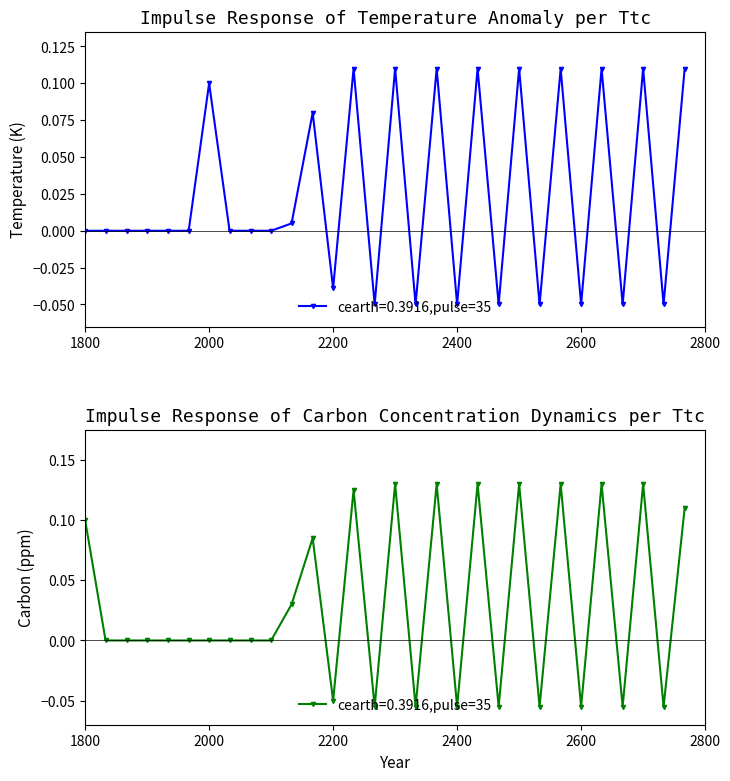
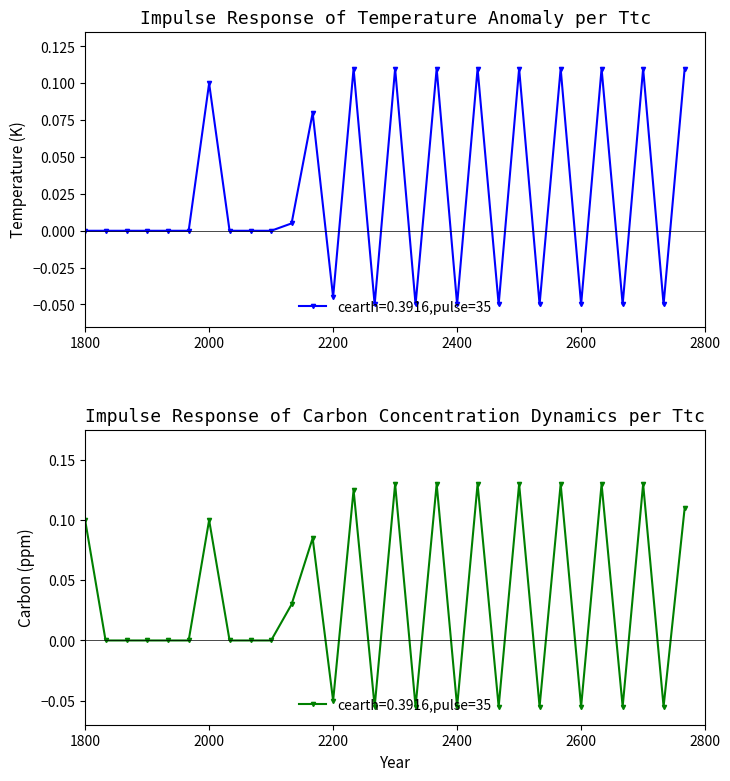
Impulse Response of Temperature Anomaly per Ttc, 2200: -0.039 -> -0.045
Impulse Response of Carbon Concentration Dynamics per Ttc, 2000: 0.0 -> 0.1
